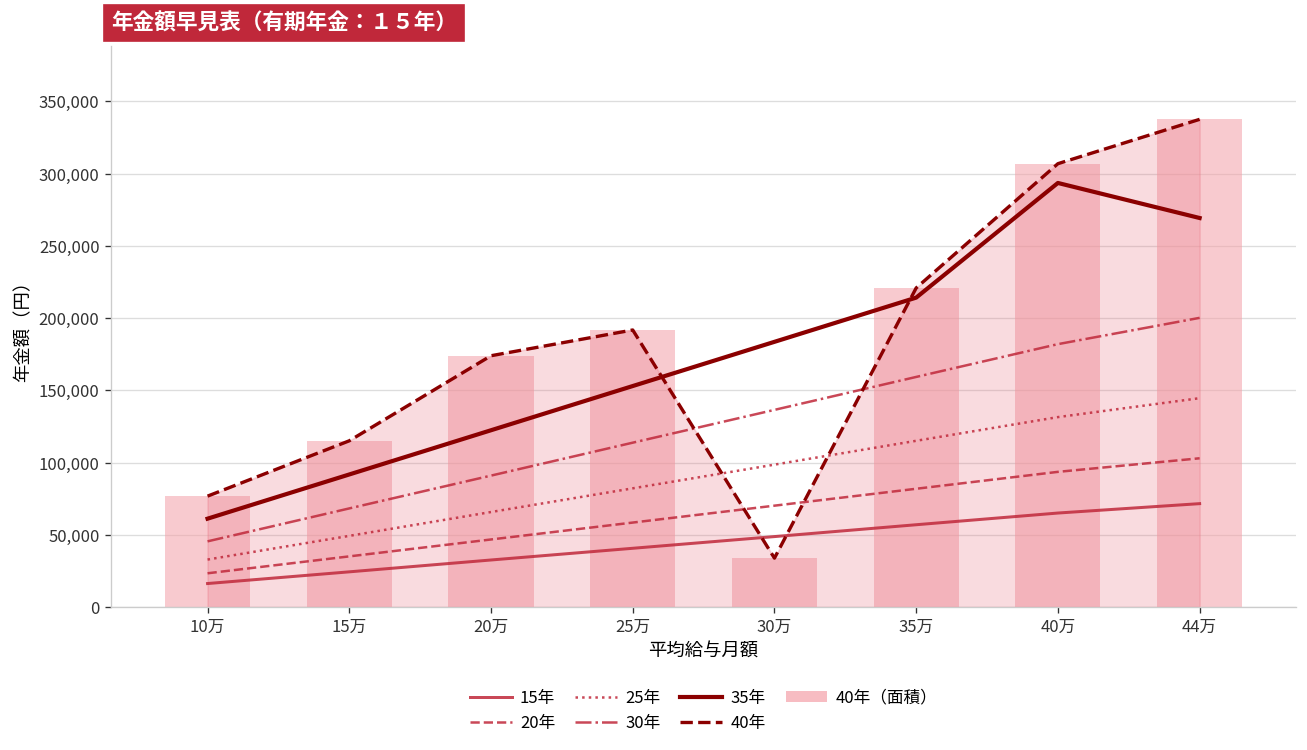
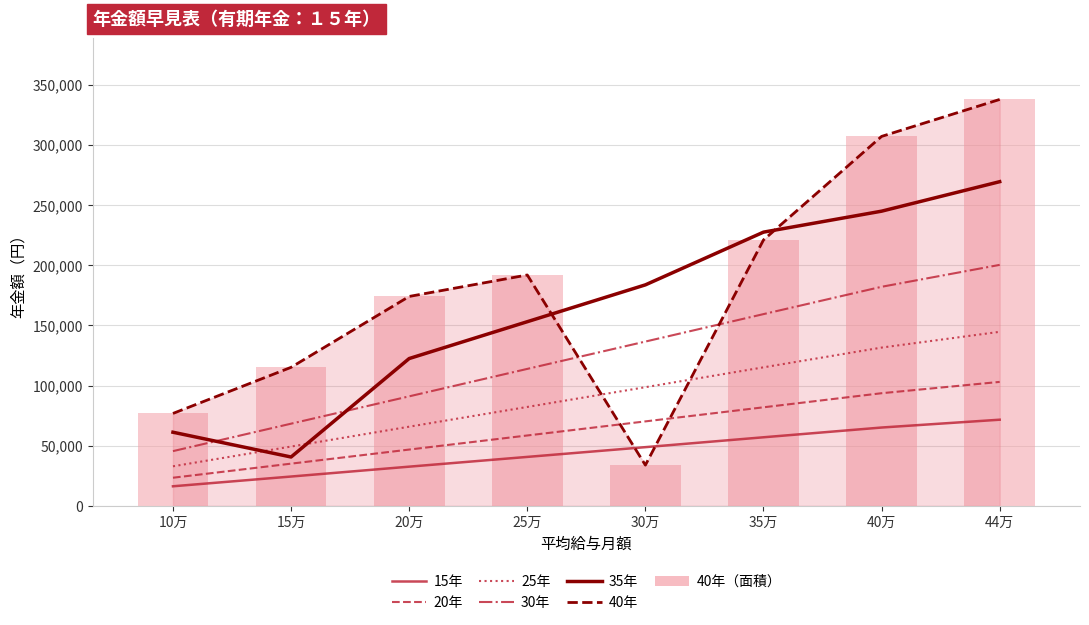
35年, 15万: 92,000 -> 41,000
35年, 35万: 214,000 -> 227,000
35年, 40万: 294,000 -> 245,000
